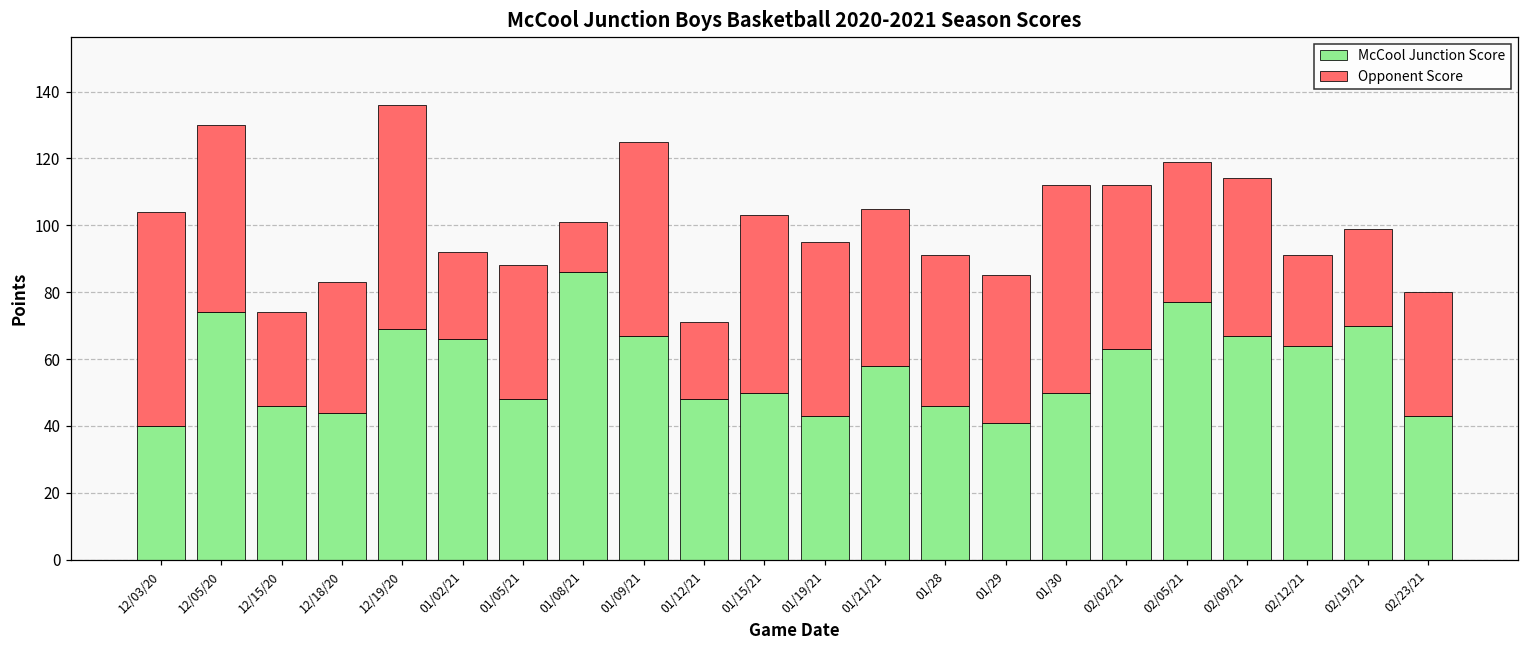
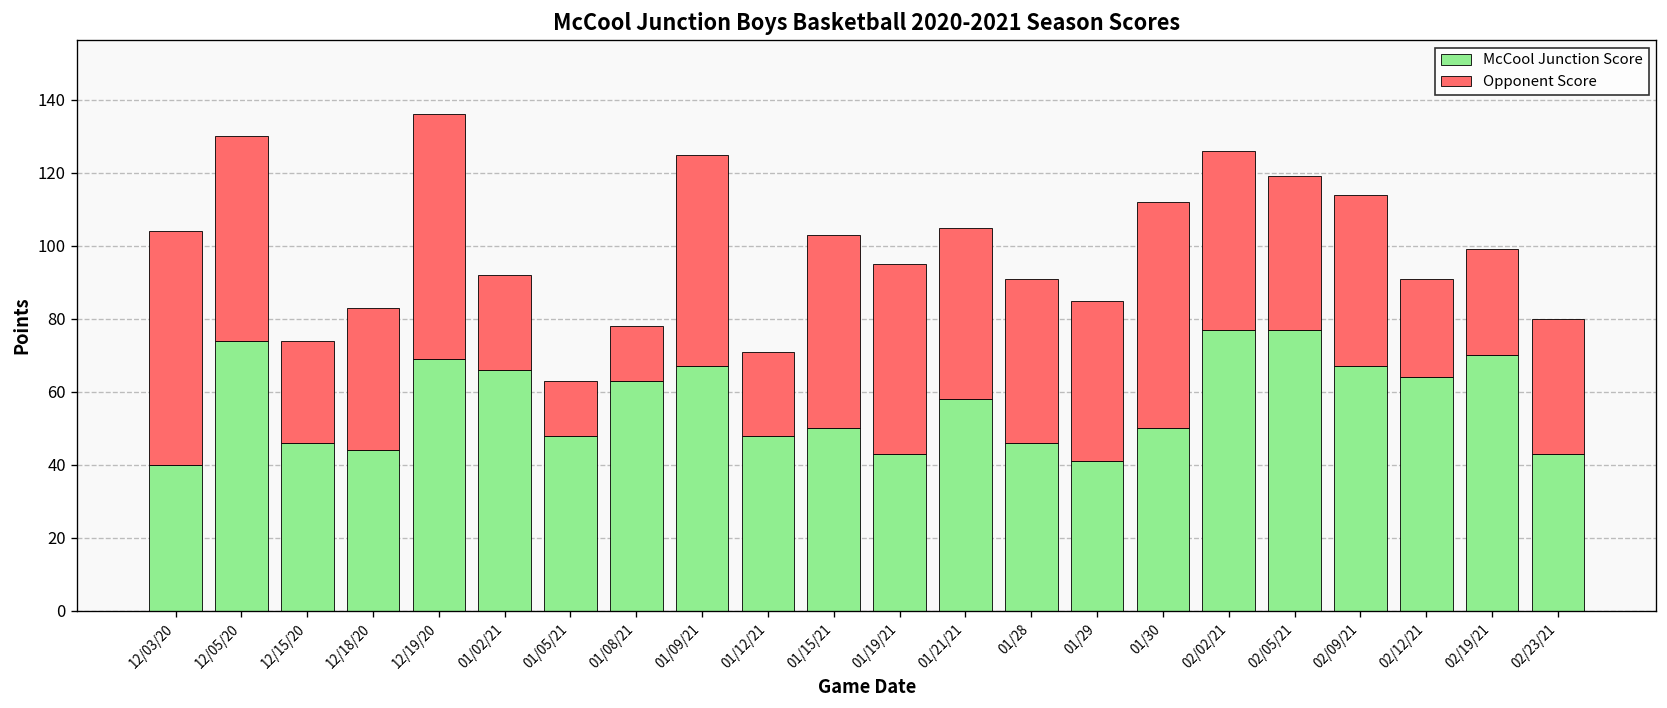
Opponent Score, 01/05/21: 40 -> 15
McCool Junction Score, 01/08/21: 86 -> 63
McCool Junction Score, 02/02/21: 63 -> 77
